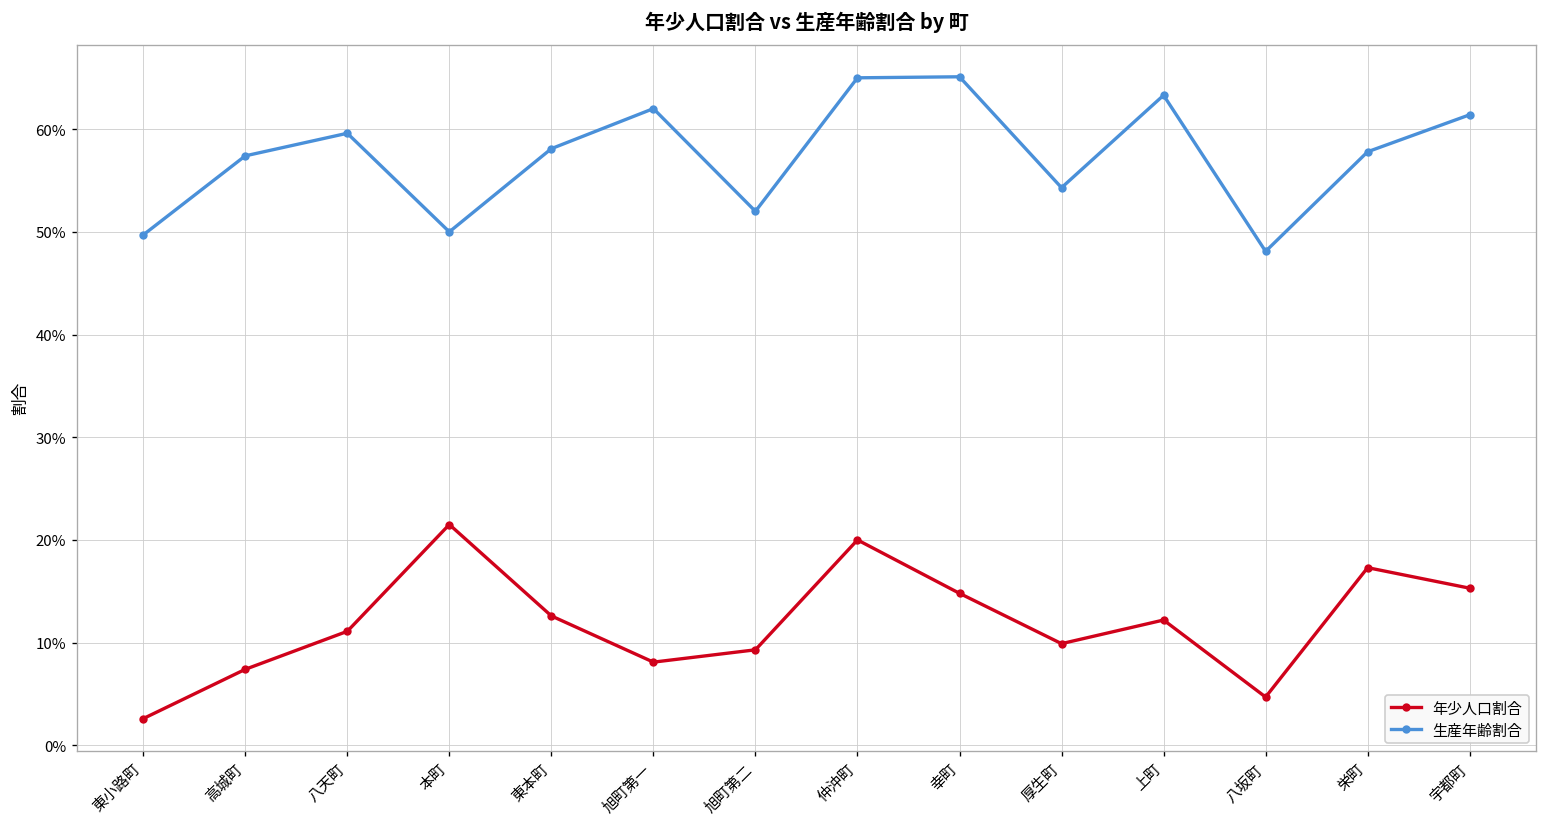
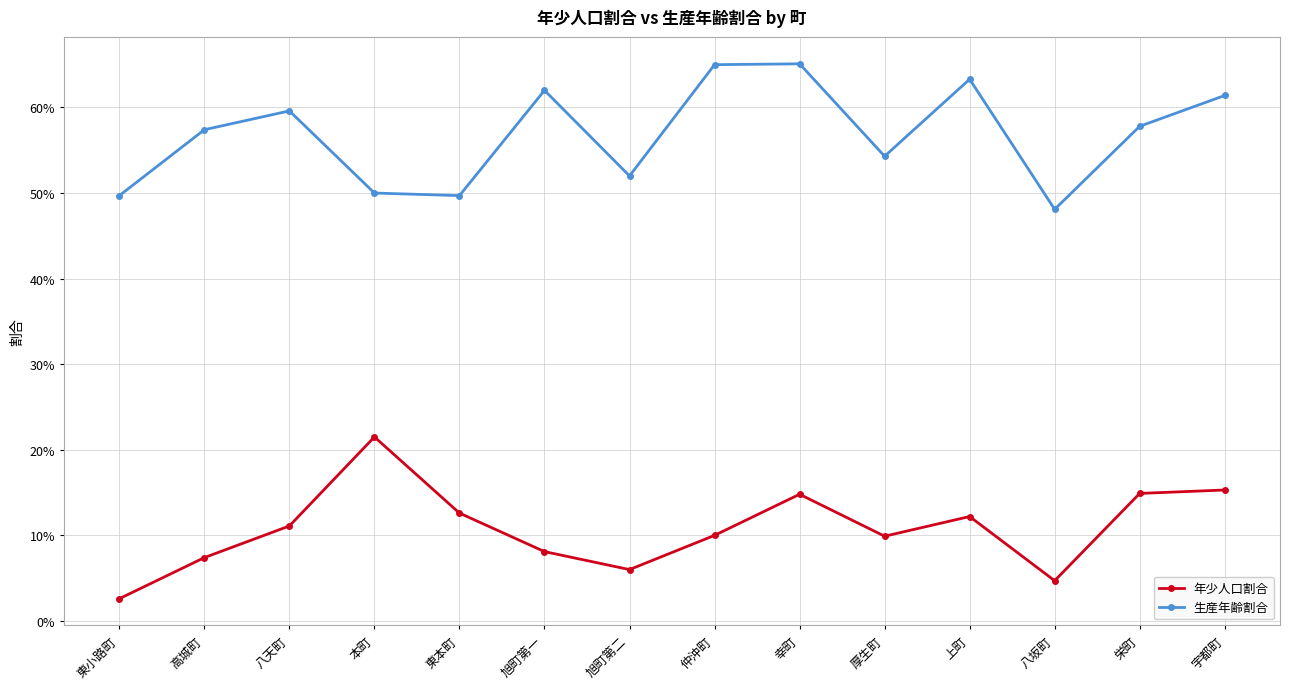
生産年齢割合, 東本町: 58% -> 50%
年少人口割合, 旭町第二: 9% -> 6%
年少人口割合, 仲沖町: 20% -> 10%
年少人口割合, 栄町: 17% -> 15%
